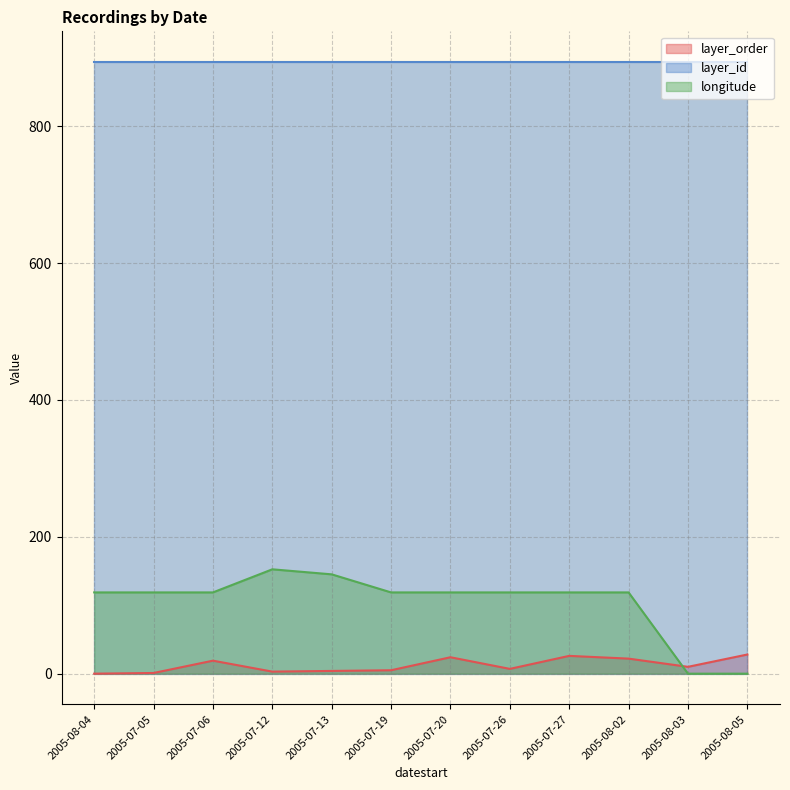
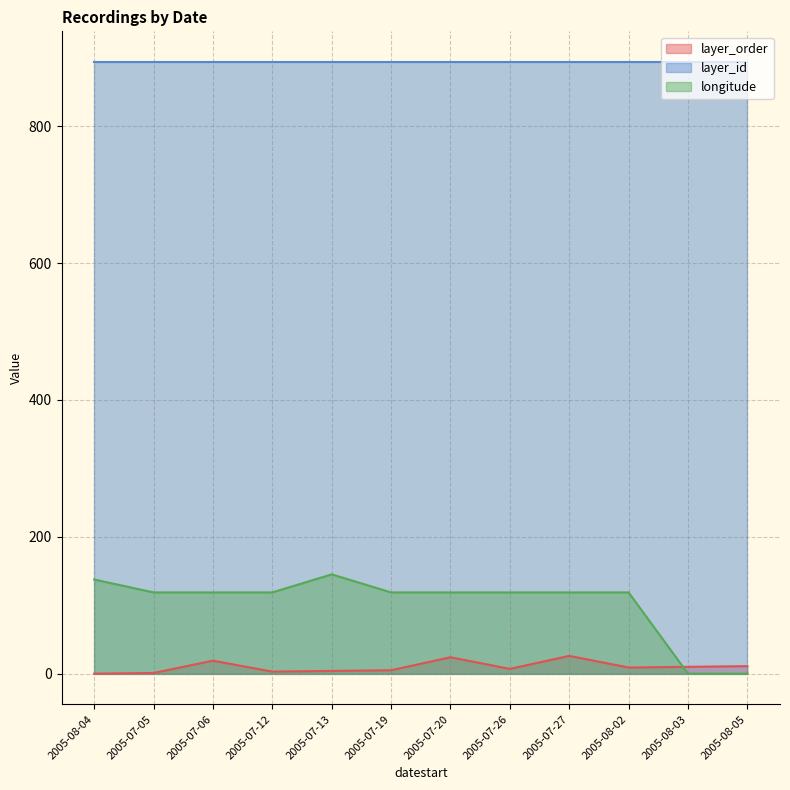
longitude, 2005-08-04: 120 -> 140
longitude, 2005-07-12: 150 -> 120
layer_order, 2005-08-02: 20 -> 10
layer_order, 2005-08-05: 30 -> 10
